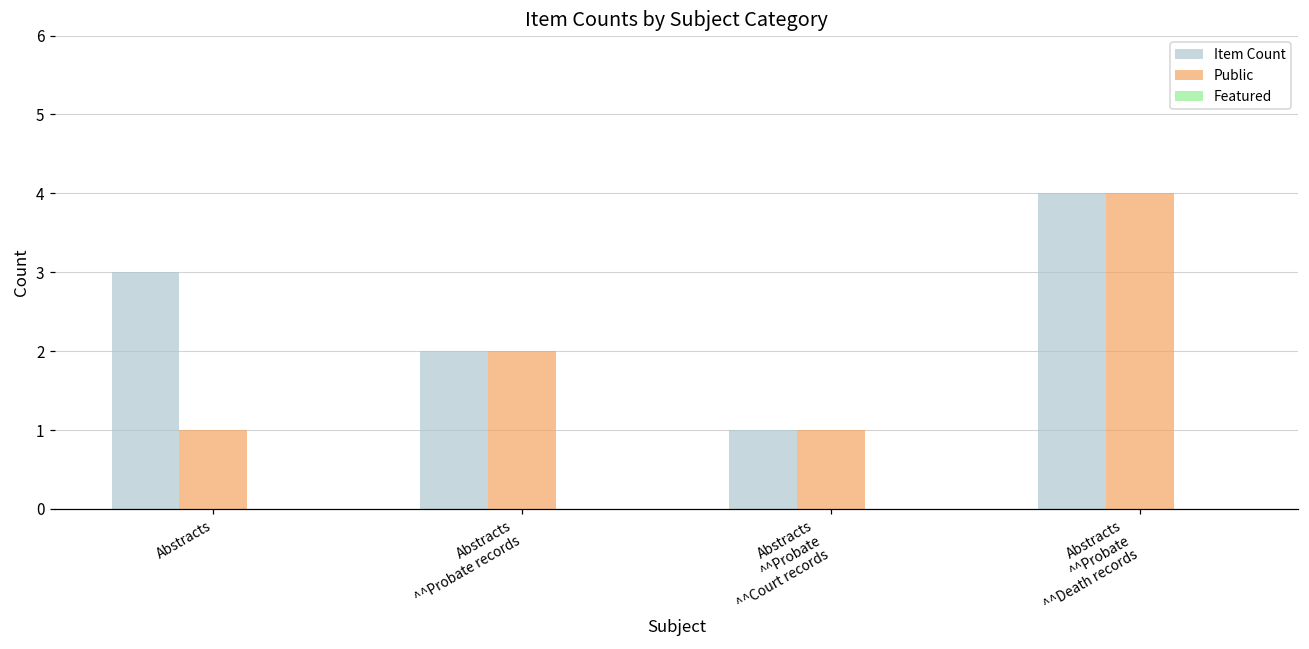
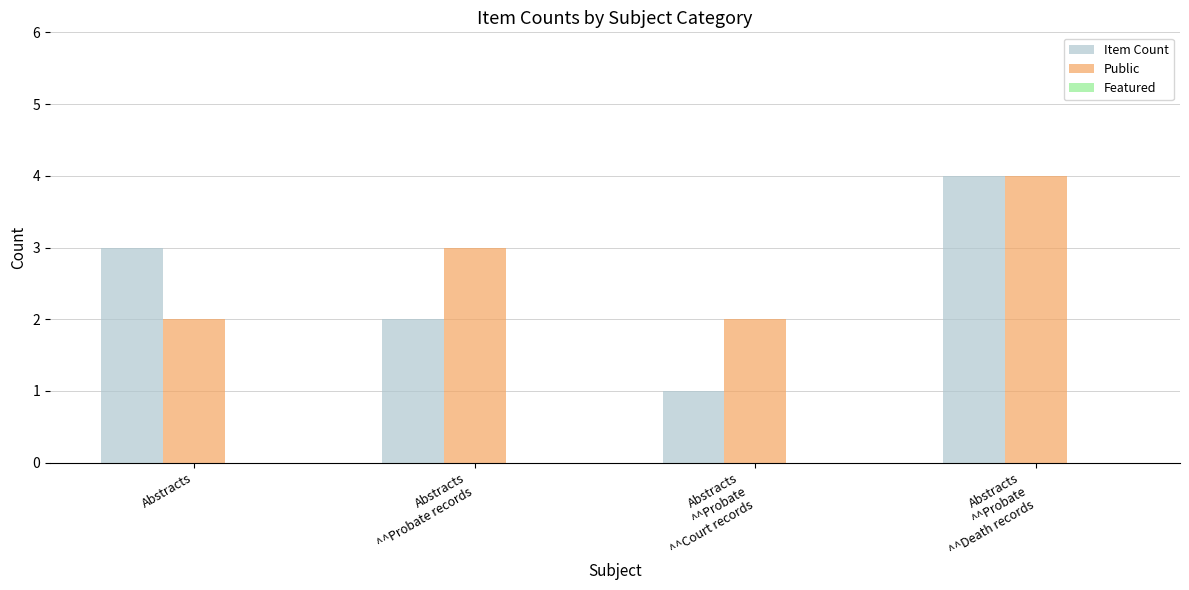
Public, Abstracts: 1 -> 2
Public, Abstracts ^^Probate records: 2 -> 3
Public, Abstracts ^^Probate ^^Court records: 1 -> 2
